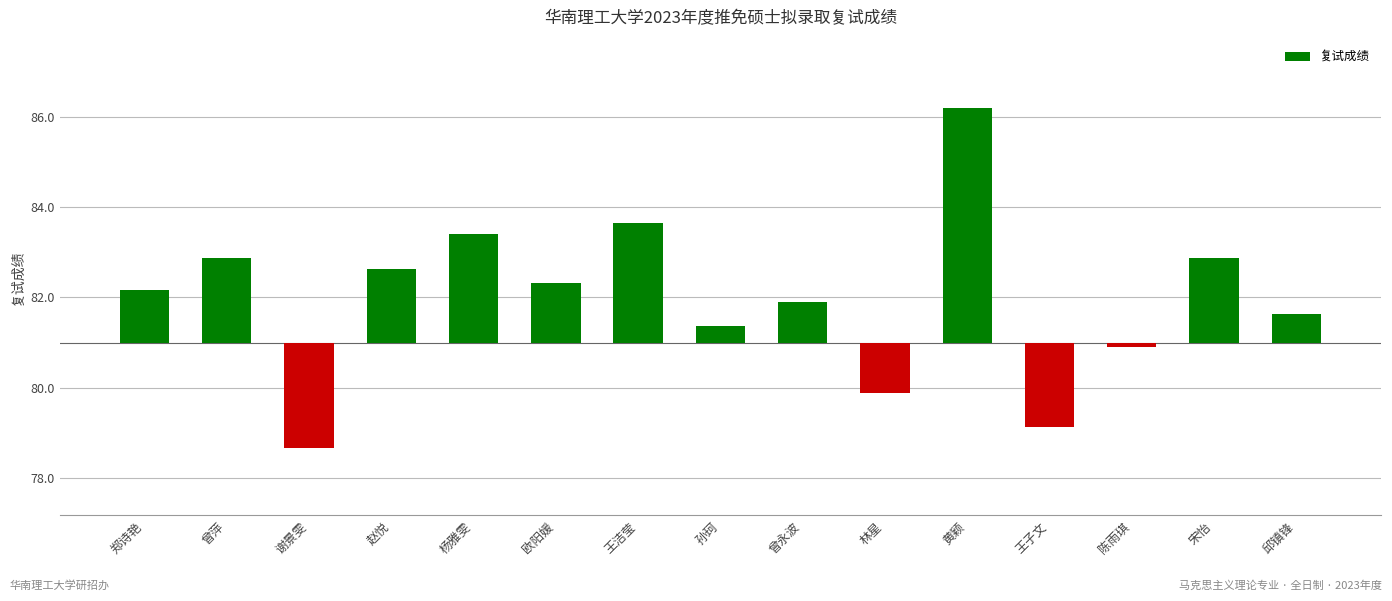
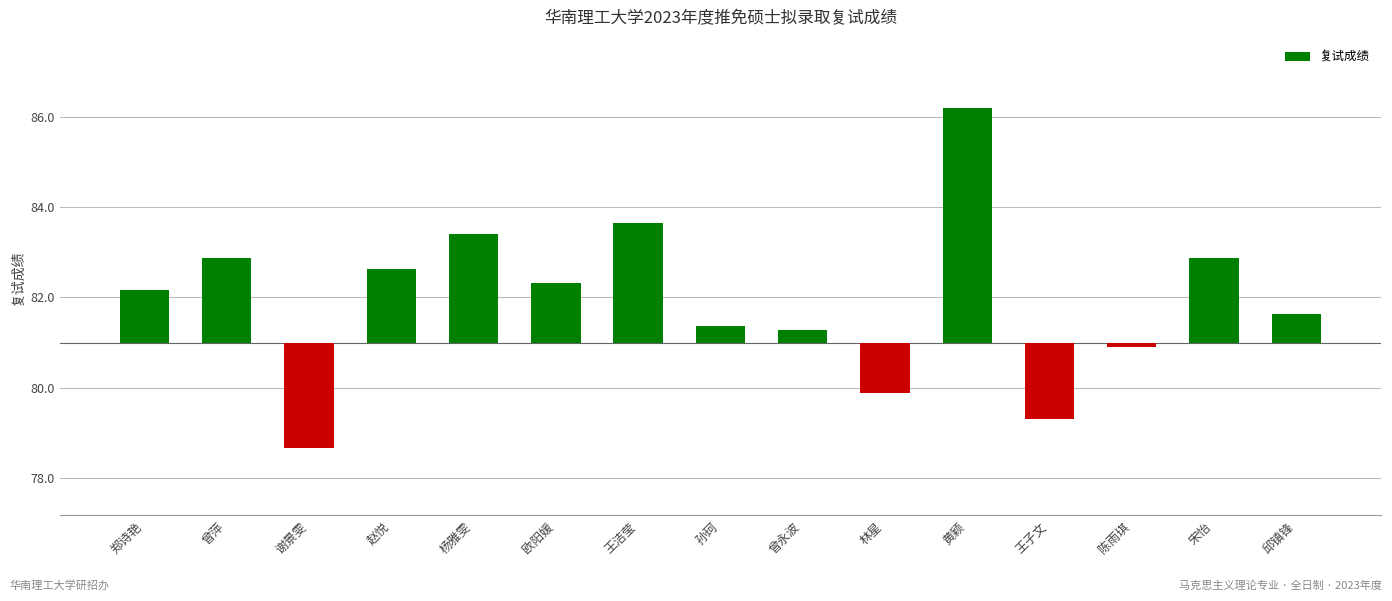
曾永波: 81.9 -> 81.3
王子文: 79.1 -> 79.3
